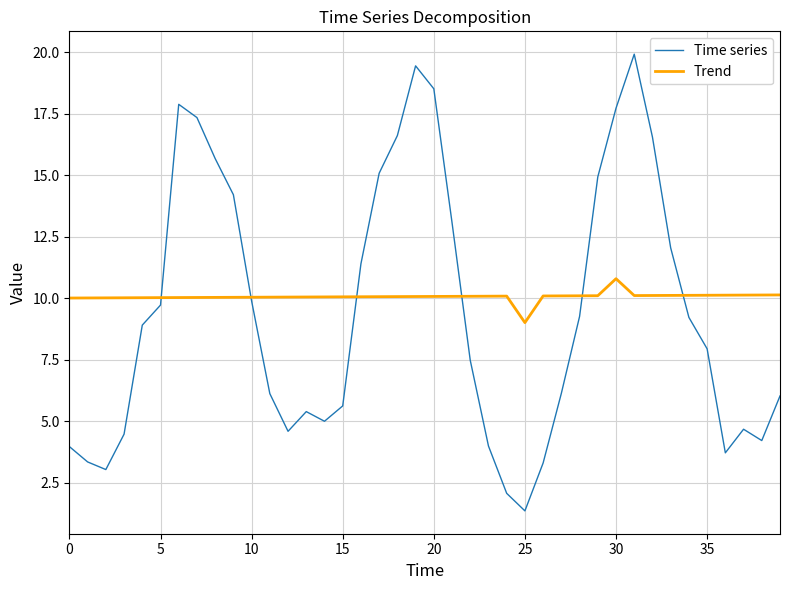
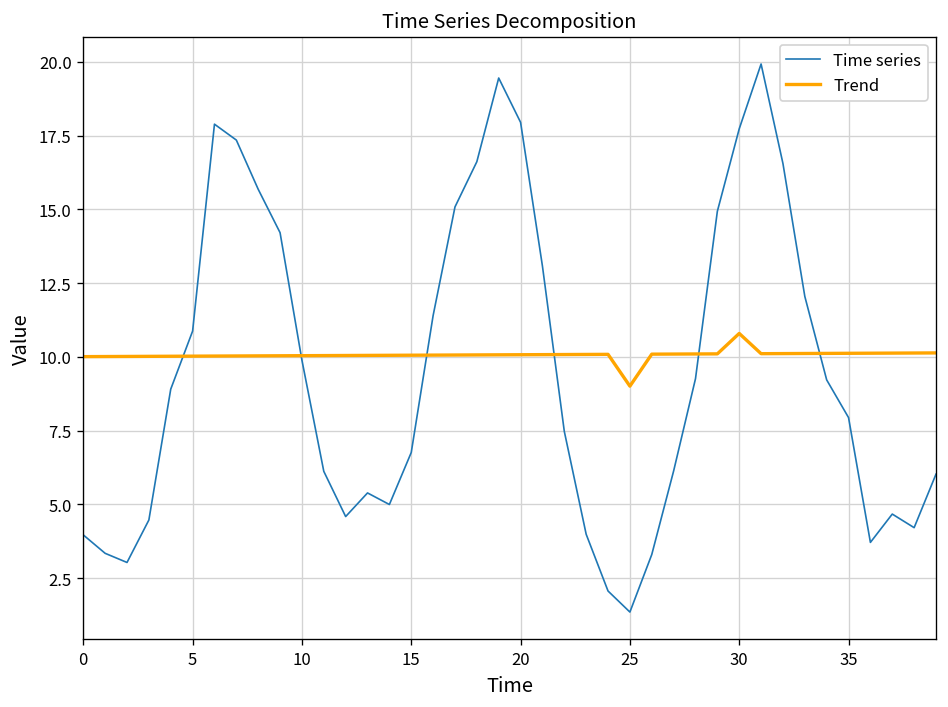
Time series, 5: 9.7 -> 10.9
Time series, 15: 5.6 -> 6.8
Time series, 20: 18.5 -> 17.9
